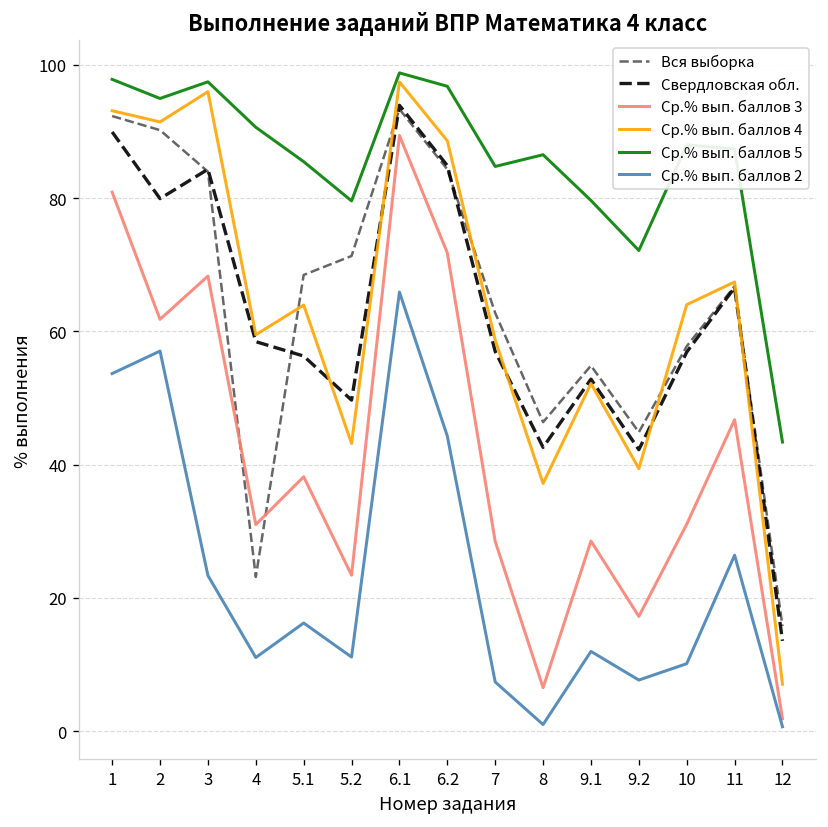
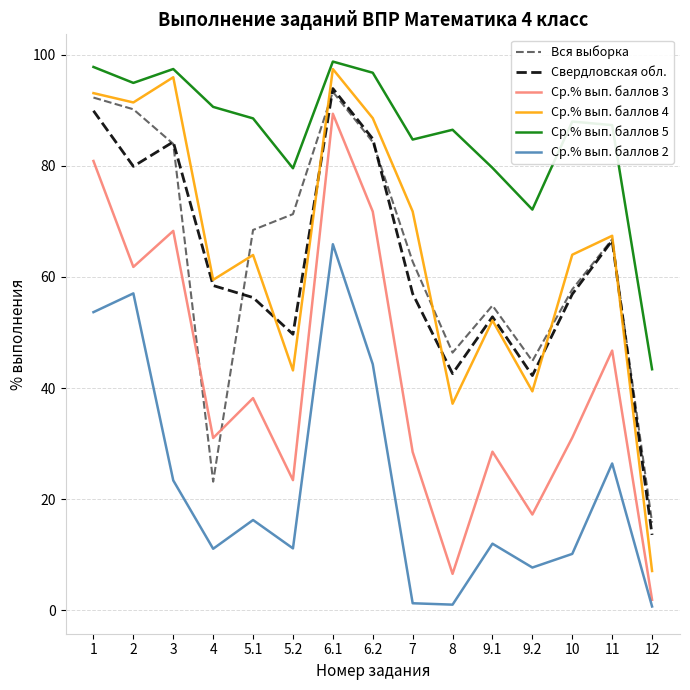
Ср.% вып. баллов 5, 5.1: 85 -> 89
Ср.% вып. баллов 4, 7: 59 -> 72
Ср.% вып. баллов 2, 7: 7 -> 1
